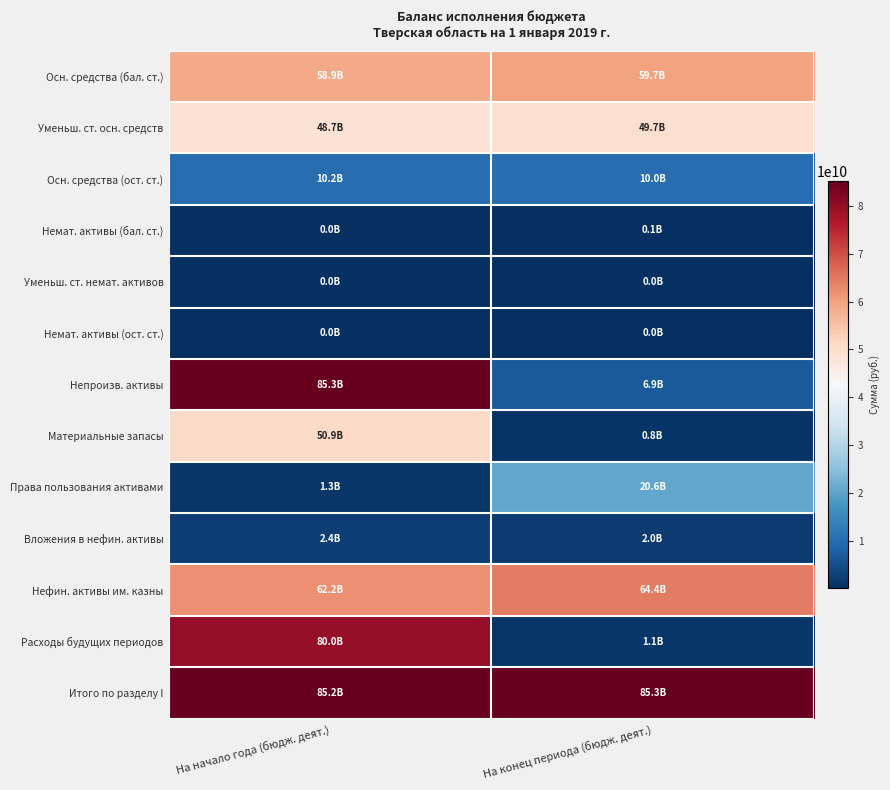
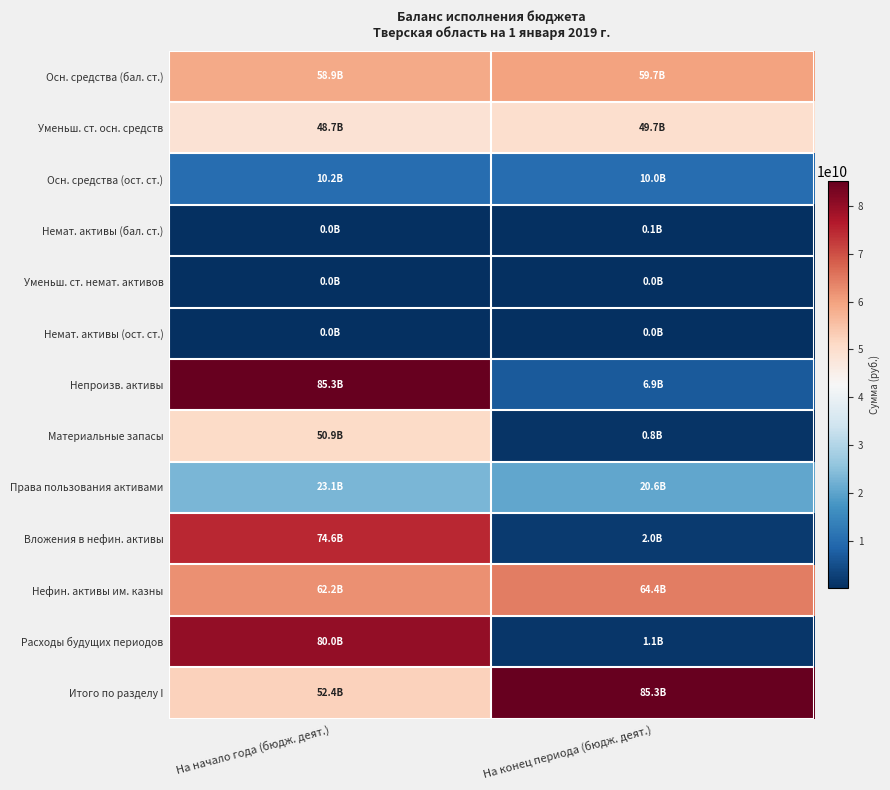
Права пользования активами, На начало года (бюдж. деят.): 1.3B -> 23.1B
Вложения в нефин. активы, На начало года (бюдж. деят.): 2.4B -> 74.6B
Итого по разделу I, На начало года (бюдж. деят.): 85.2B -> 52.4B
